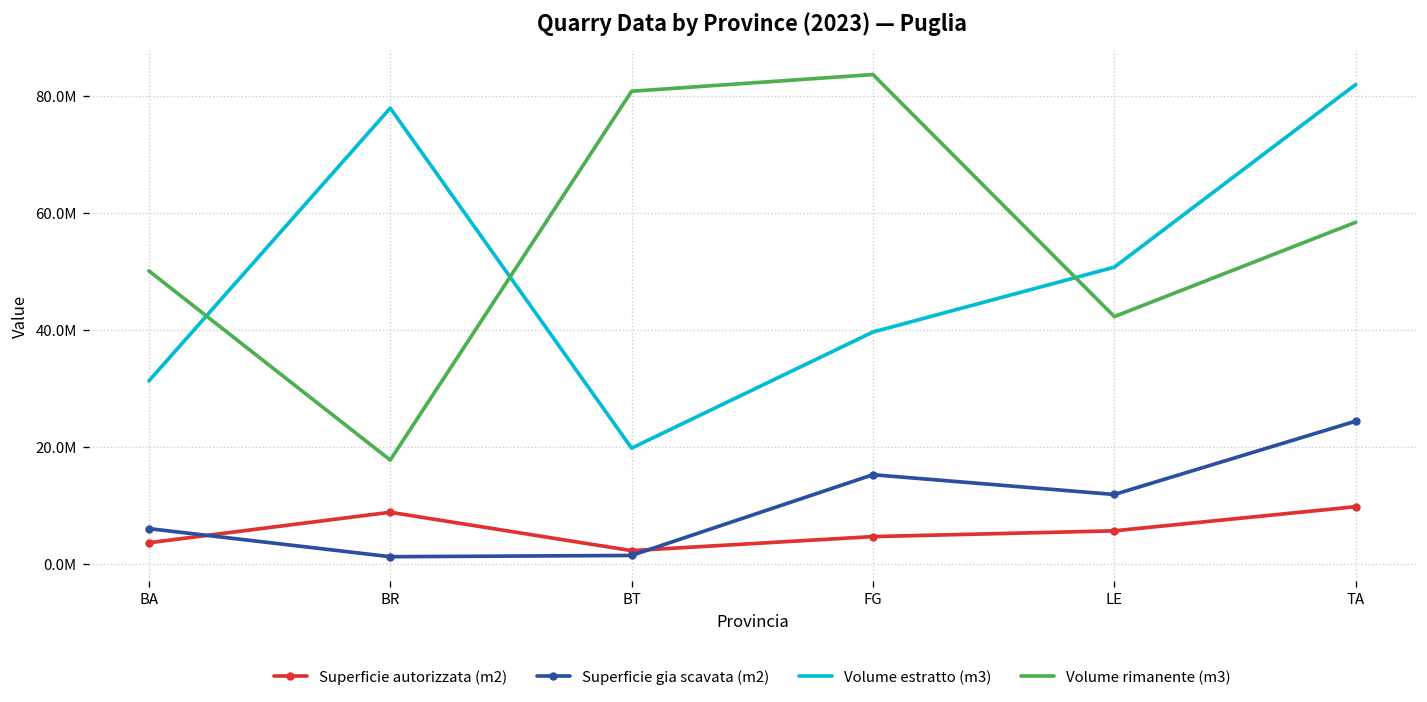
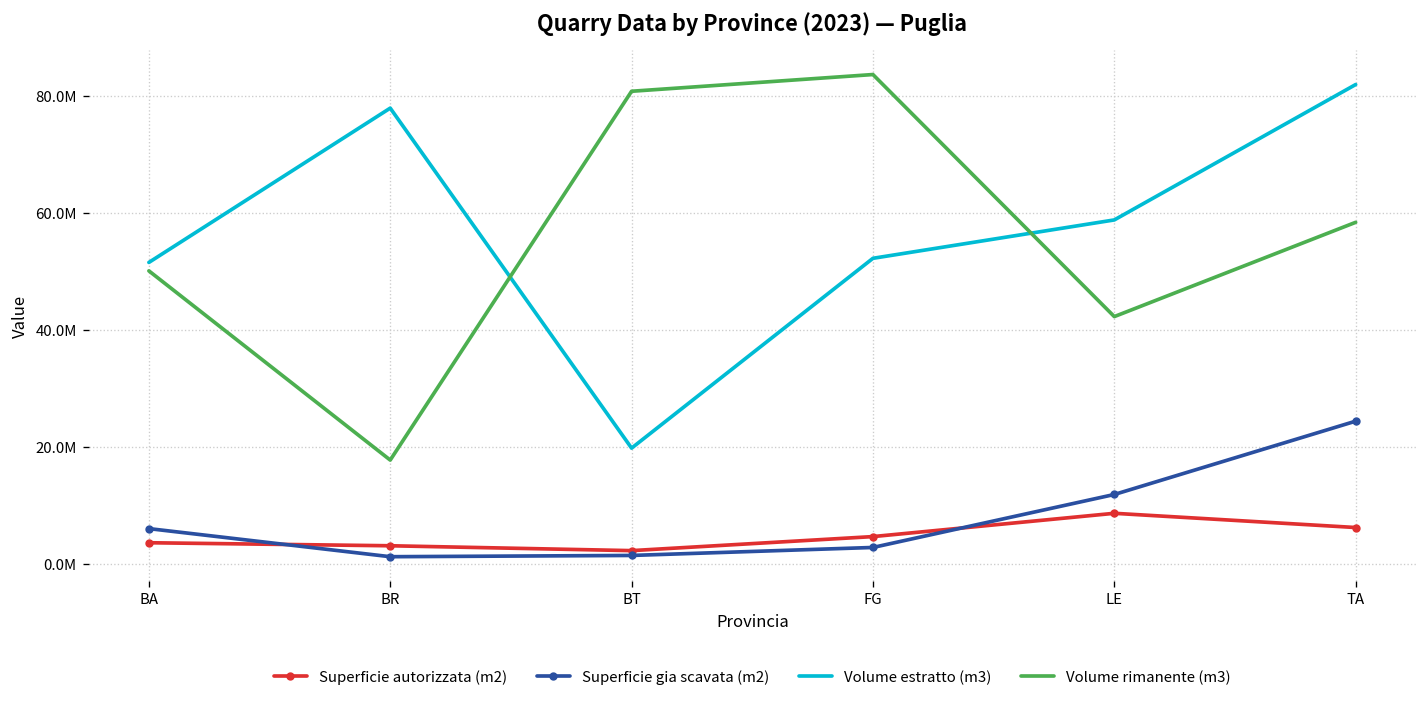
Volume estratto (m3), BA: 31000000 -> 52000000
Superficie autorizzata (m2), BR: 9000000 -> 3000000
Superficie gia scavata (m2), FG: 15000000 -> 3000000
Volume estratto (m3), FG: 40000000 -> 52000000
Superficie autorizzata (m2), LE: 6000000 -> 9000000
Volume estratto (m3), LE: 51000000 -> 59000000
Superficie autorizzata (m2), TA: 10000000 -> 6000000
